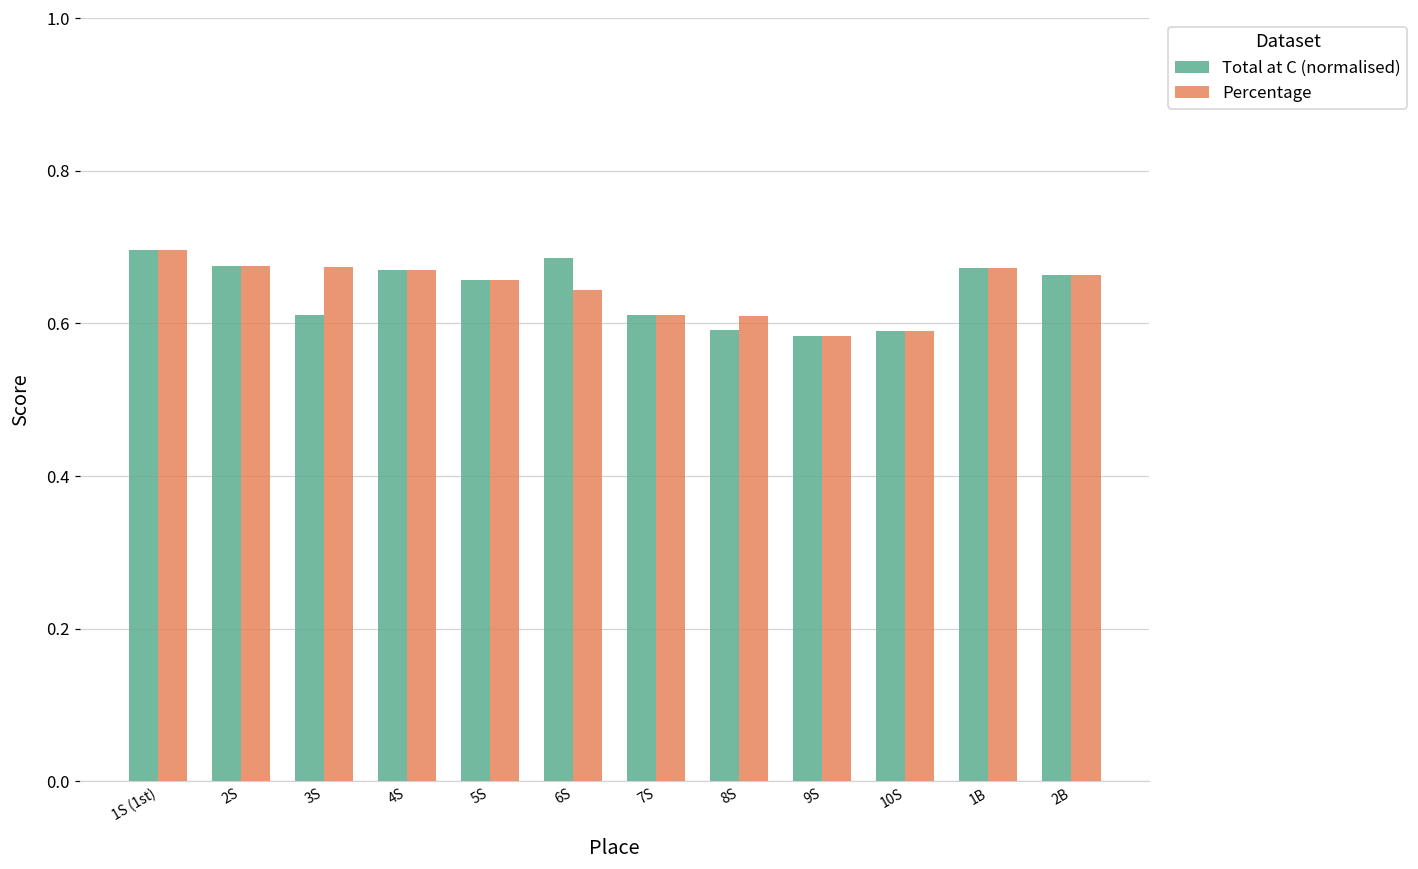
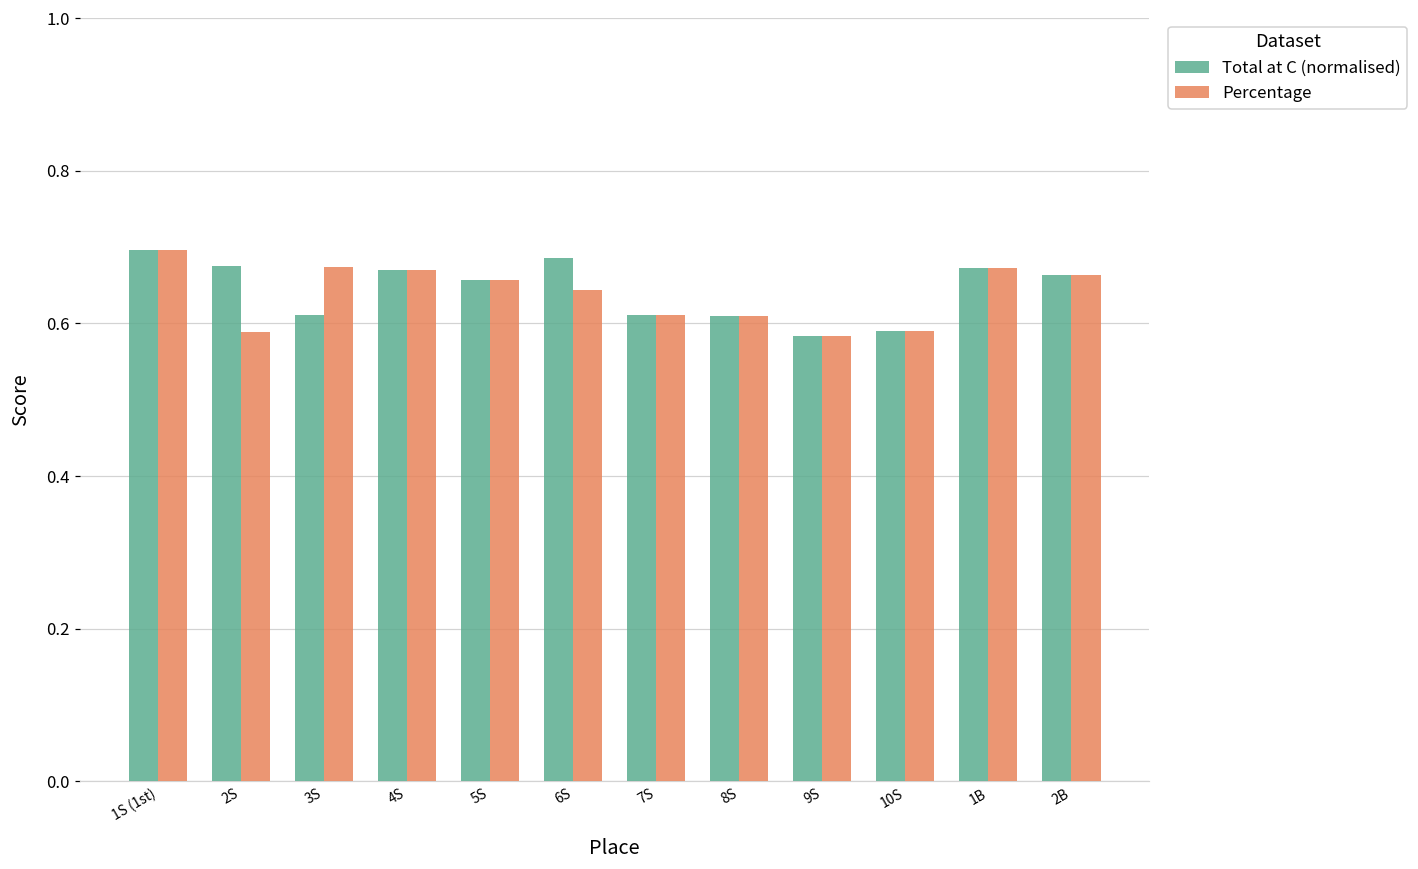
Percentage, 2S: 0.68 -> 0.59
Total at C (normalised), 8S: 0.59 -> 0.61
